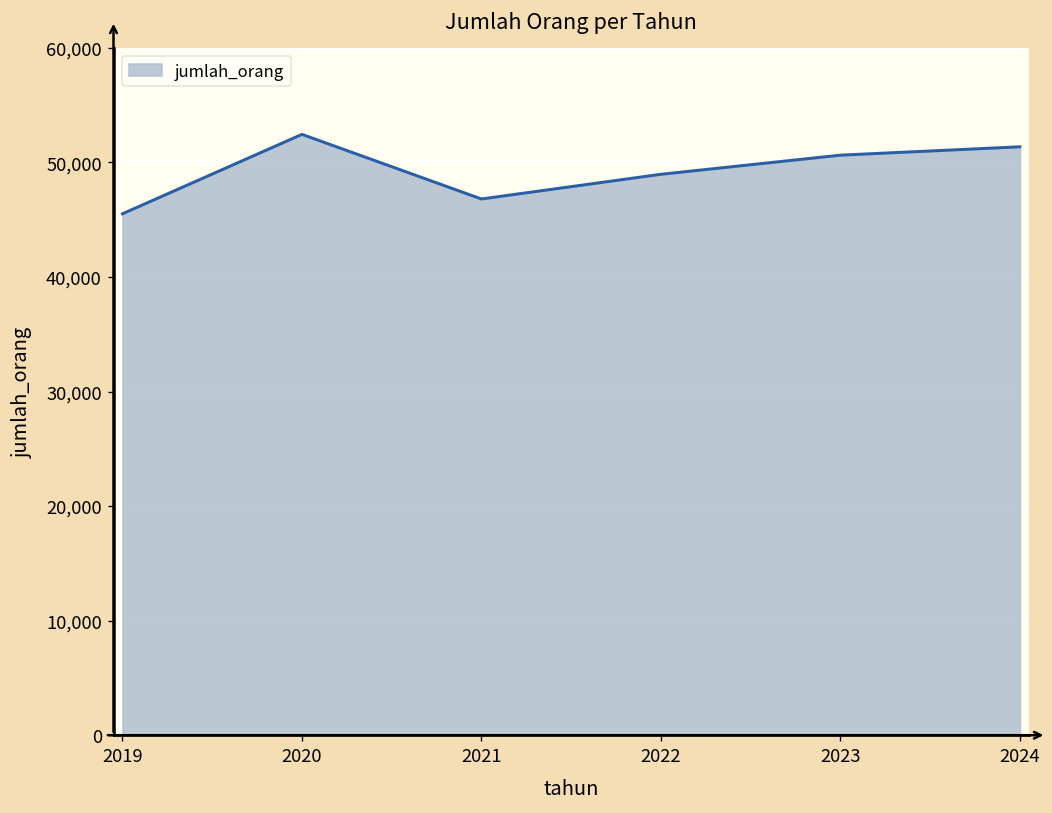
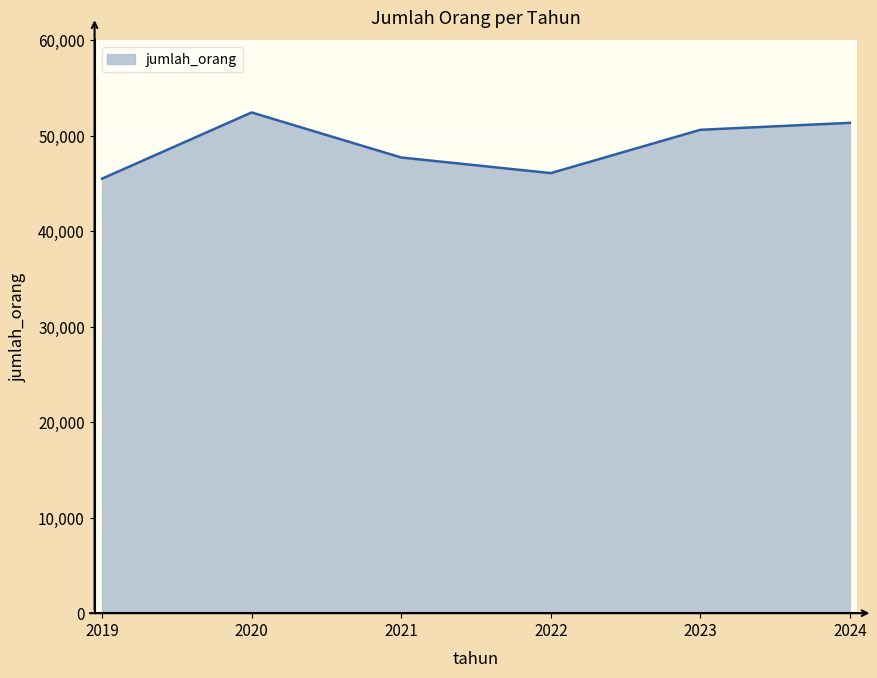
2021: 47,000 -> 48,000
2022: 49,000 -> 46,000
